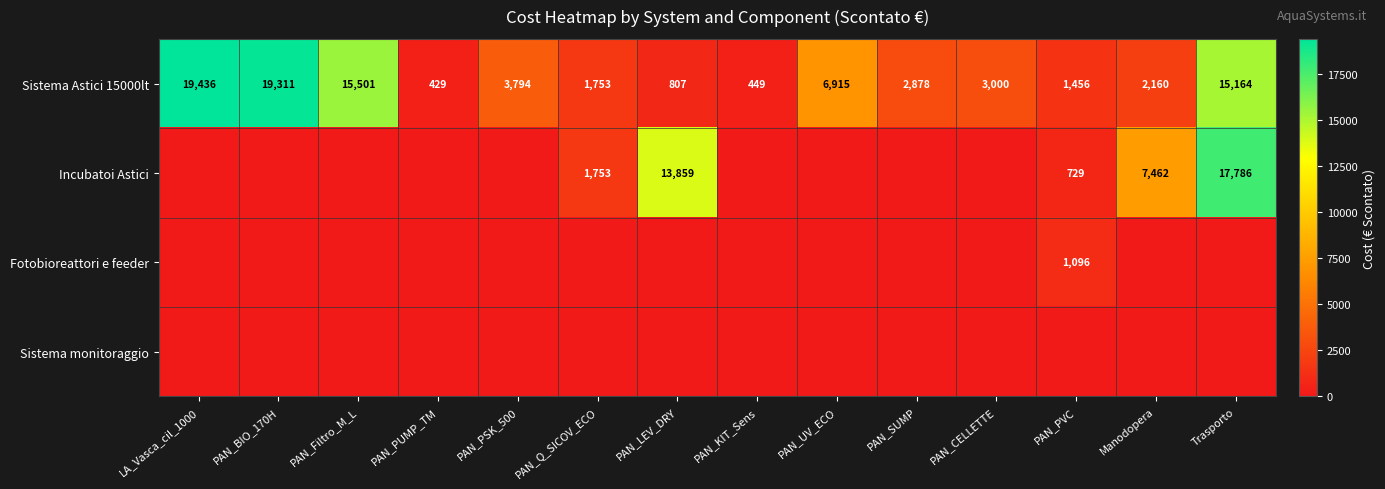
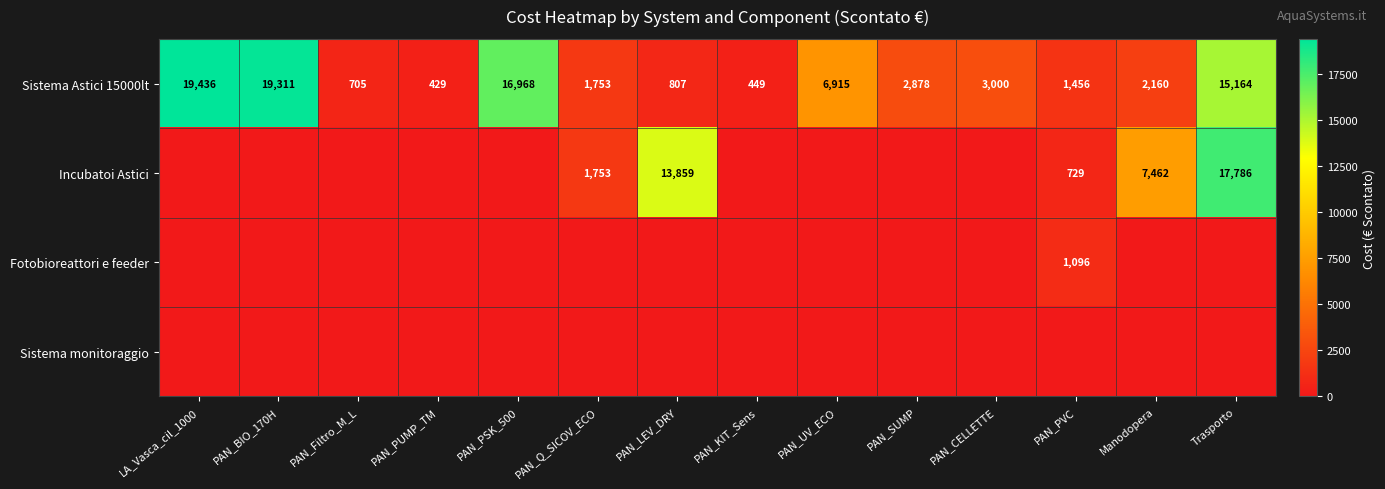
Sistema Astici 15000lt, PAN_Filtro_M_L: 15,501 -> 705
Sistema Astici 15000lt, PAN_PSK_500: 3,794 -> 16,968
